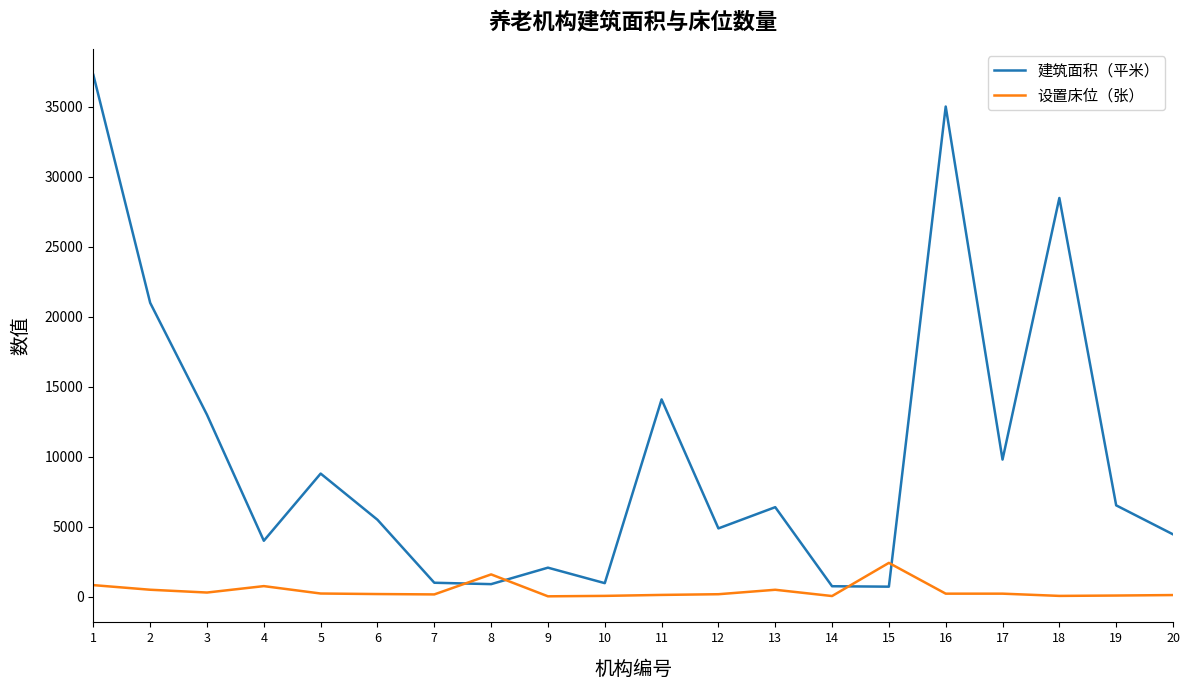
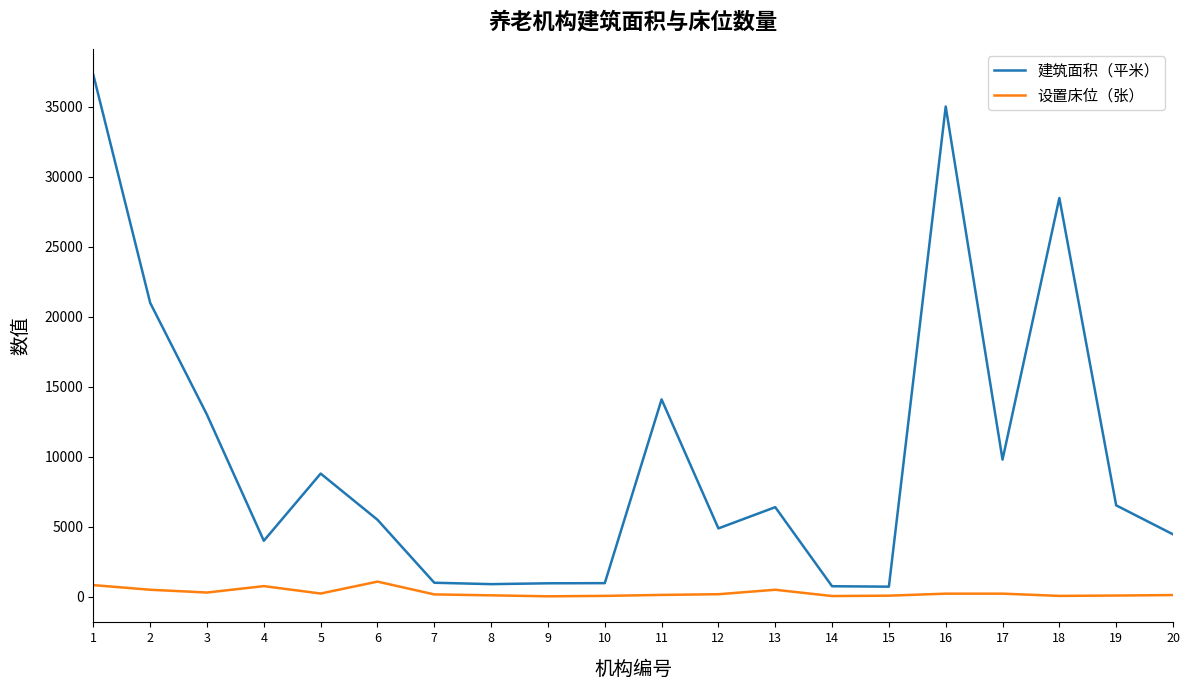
设置床位（张）, 6: 200 -> 1100
设置床位（张）, 8: 1600 -> 100
建筑面积（平米）, 9: 2100 -> 1000
设置床位（张）, 15: 2400 -> 100
